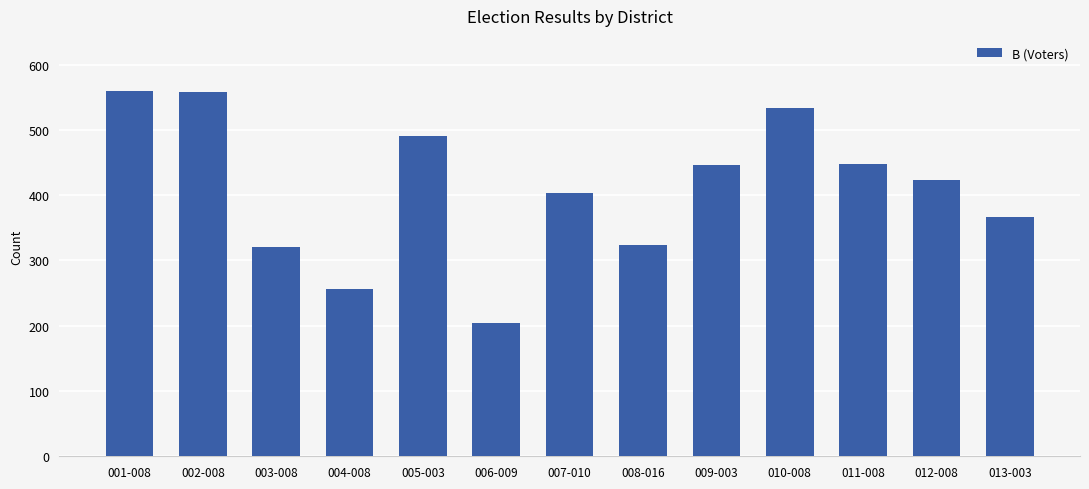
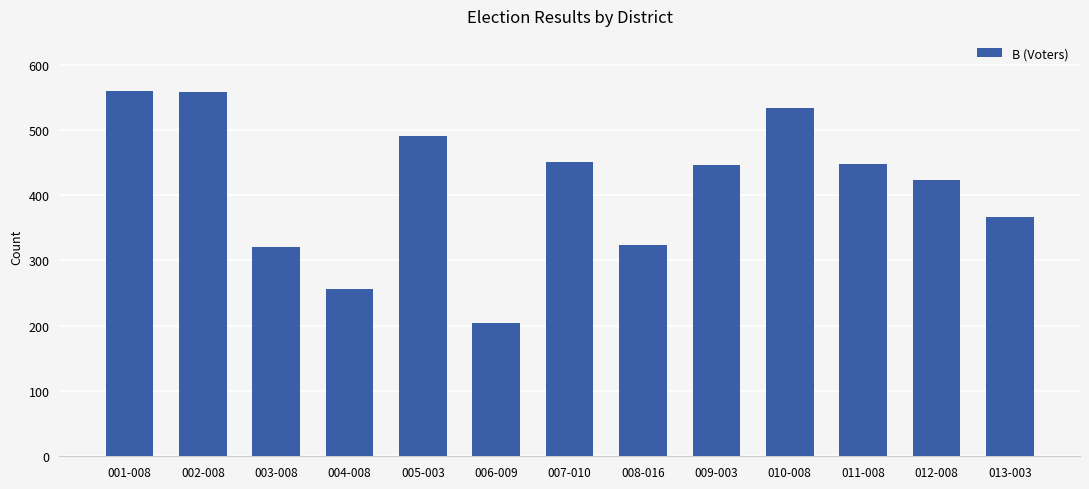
007-010: 400 -> 450
